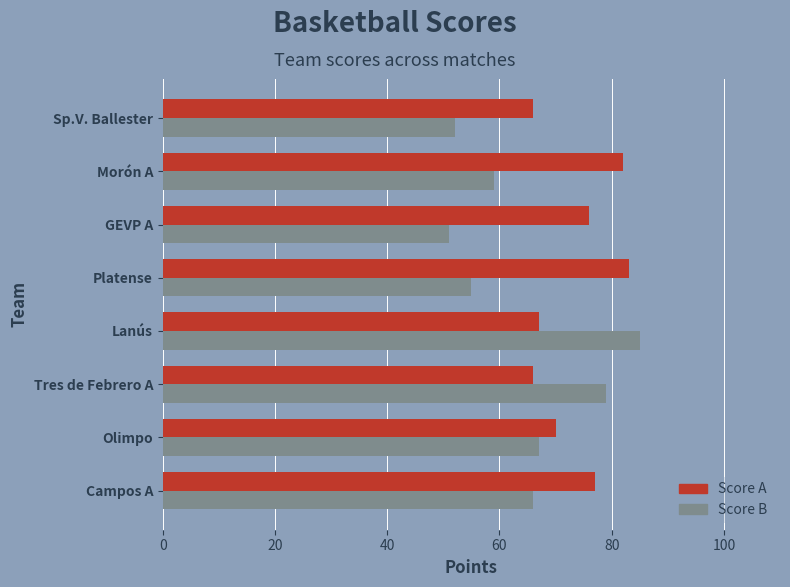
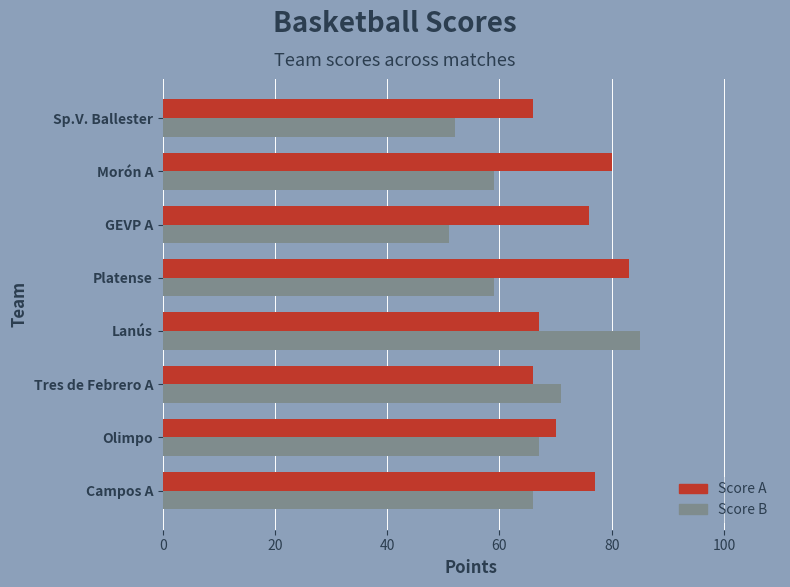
Score A, Morón A: 82 -> 80
Score B, Platense: 55 -> 59
Score B, Tres de Febrero A: 79 -> 71
